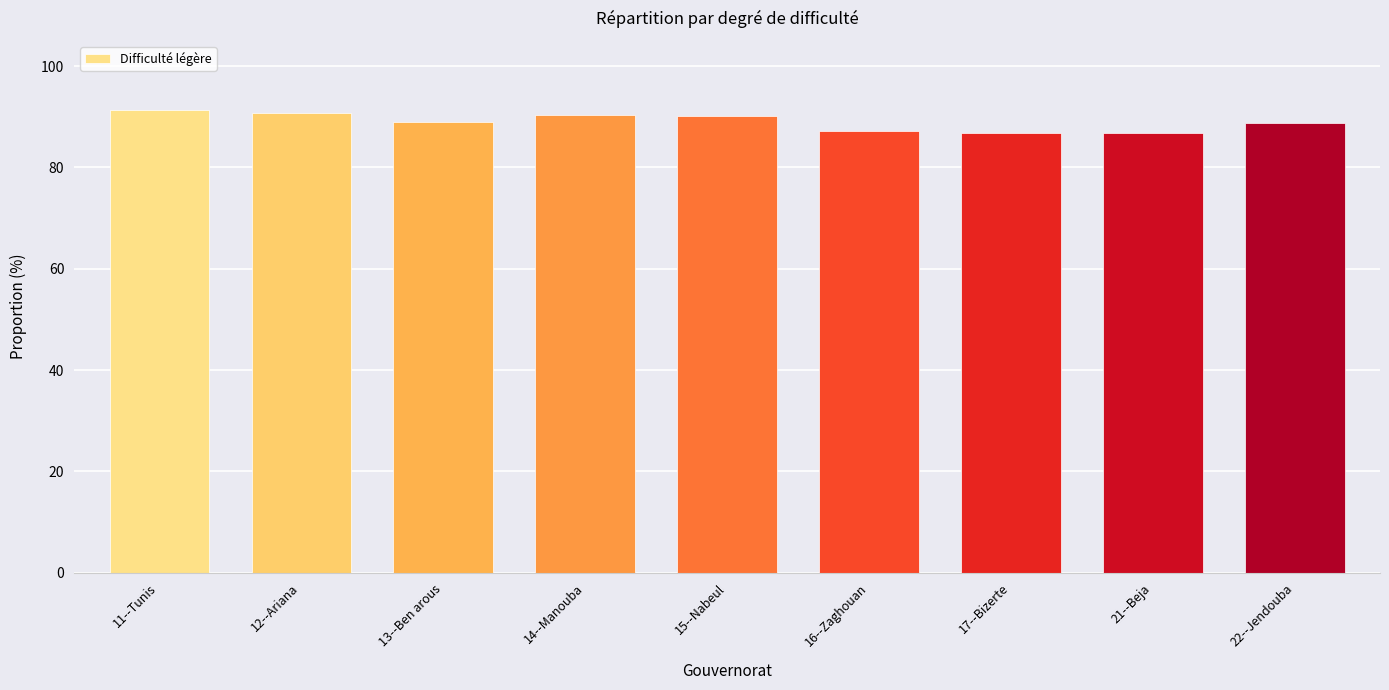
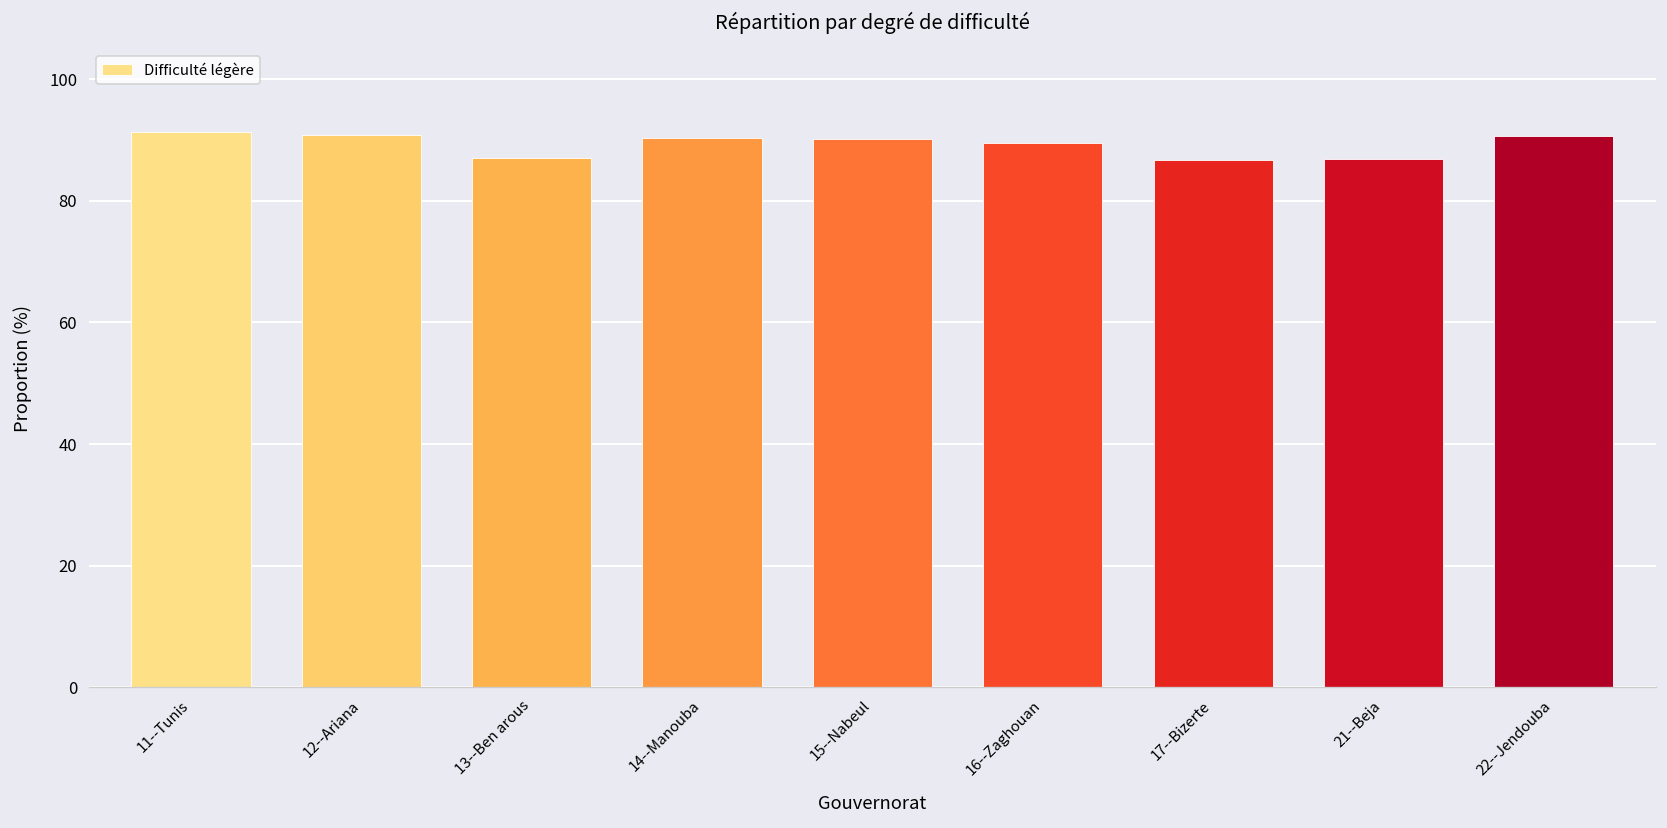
13--Ben arous: 89 -> 87
16--Zaghouan: 87 -> 90
22--Jendouba: 89 -> 91
